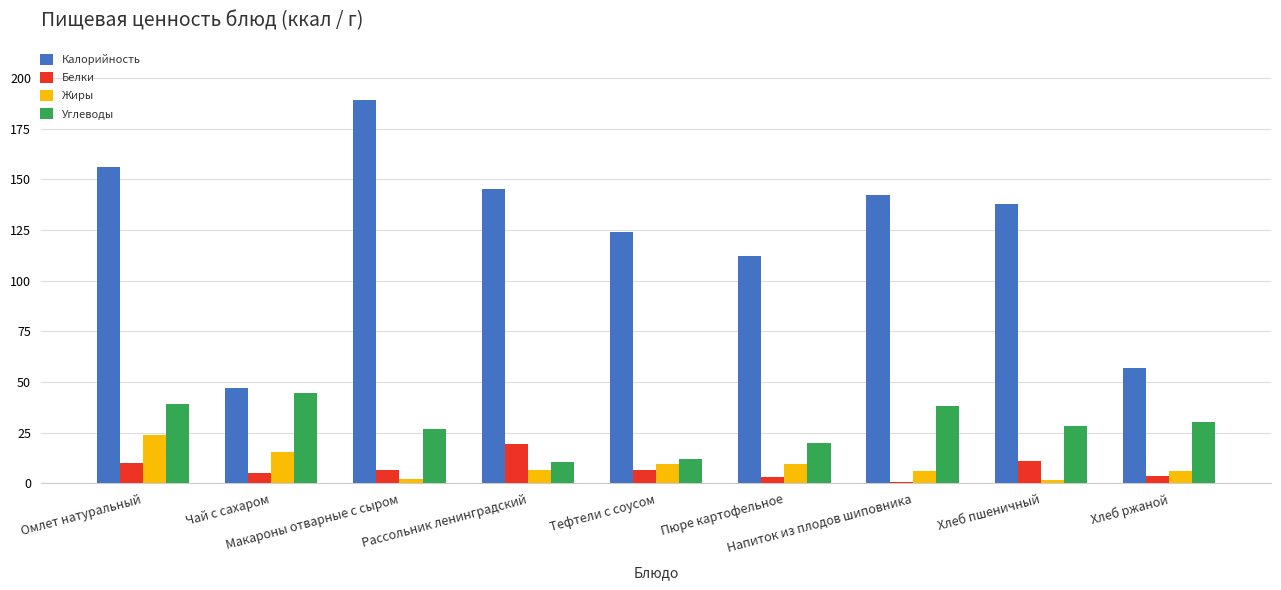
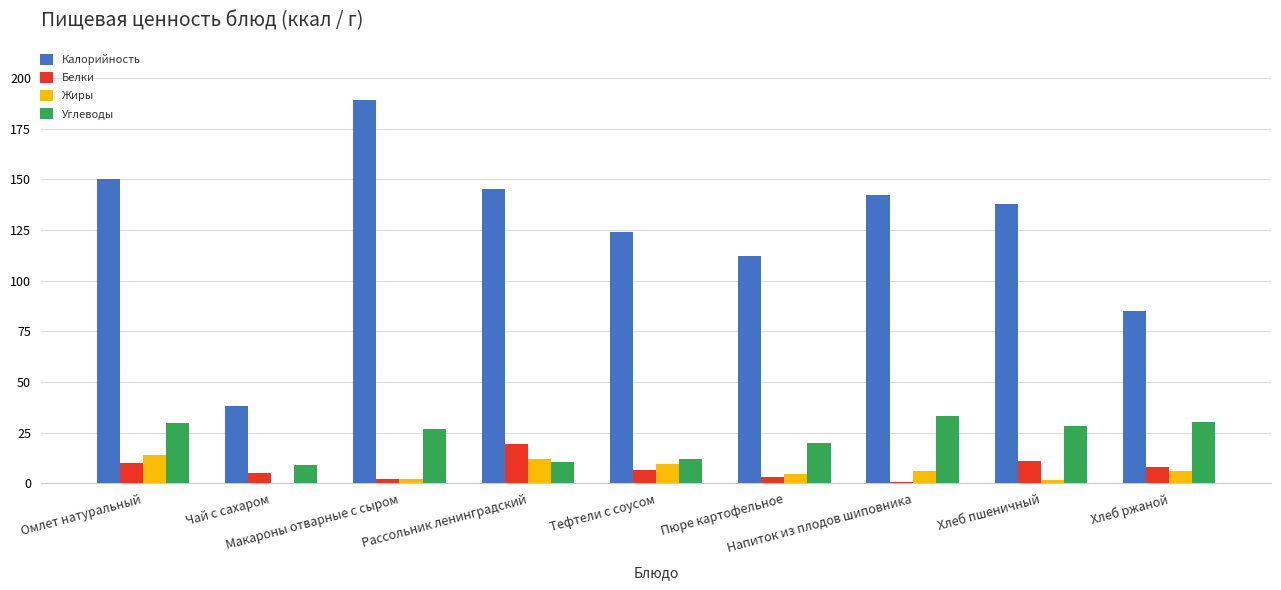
Калорийность, Омлет натуральный: 156 -> 150
Жиры, Омлет натуральный: 24 -> 14
Углеводы, Омлет натуральный: 39 -> 30
Калорийность, Чай с сахаром: 47 -> 38
Жиры, Чай с сахаром: 15 -> 0
Углеводы, Чай с сахаром: 45 -> 9
Белки, Макароны отварные с сыром: 7 -> 2
Жиры, Рассольник ленинградский: 7 -> 12
Жиры, Пюре картофельное: 10 -> 5
Углеводы, Напиток из плодов шиповника: 38 -> 33
Калорийность, Хлеб ржаной: 57 -> 85
Белки, Хлеб ржаной: 4 -> 8
